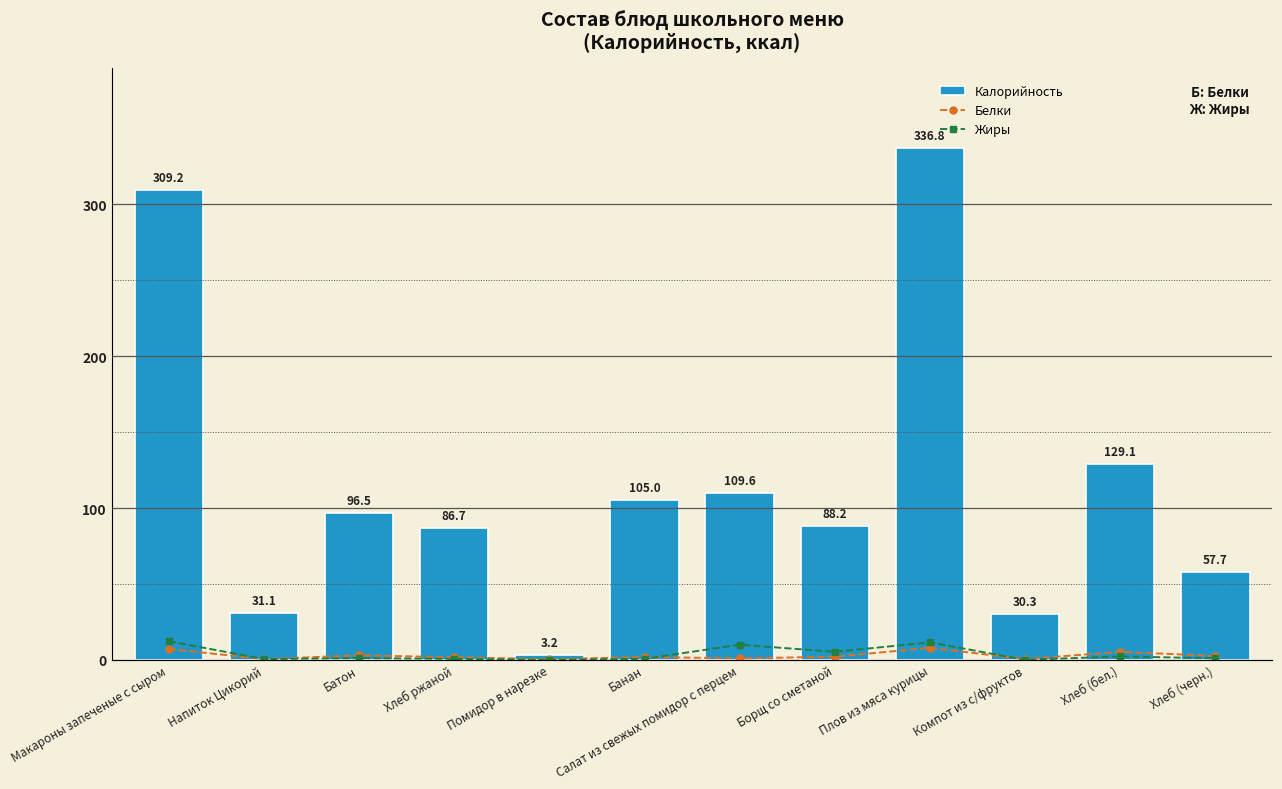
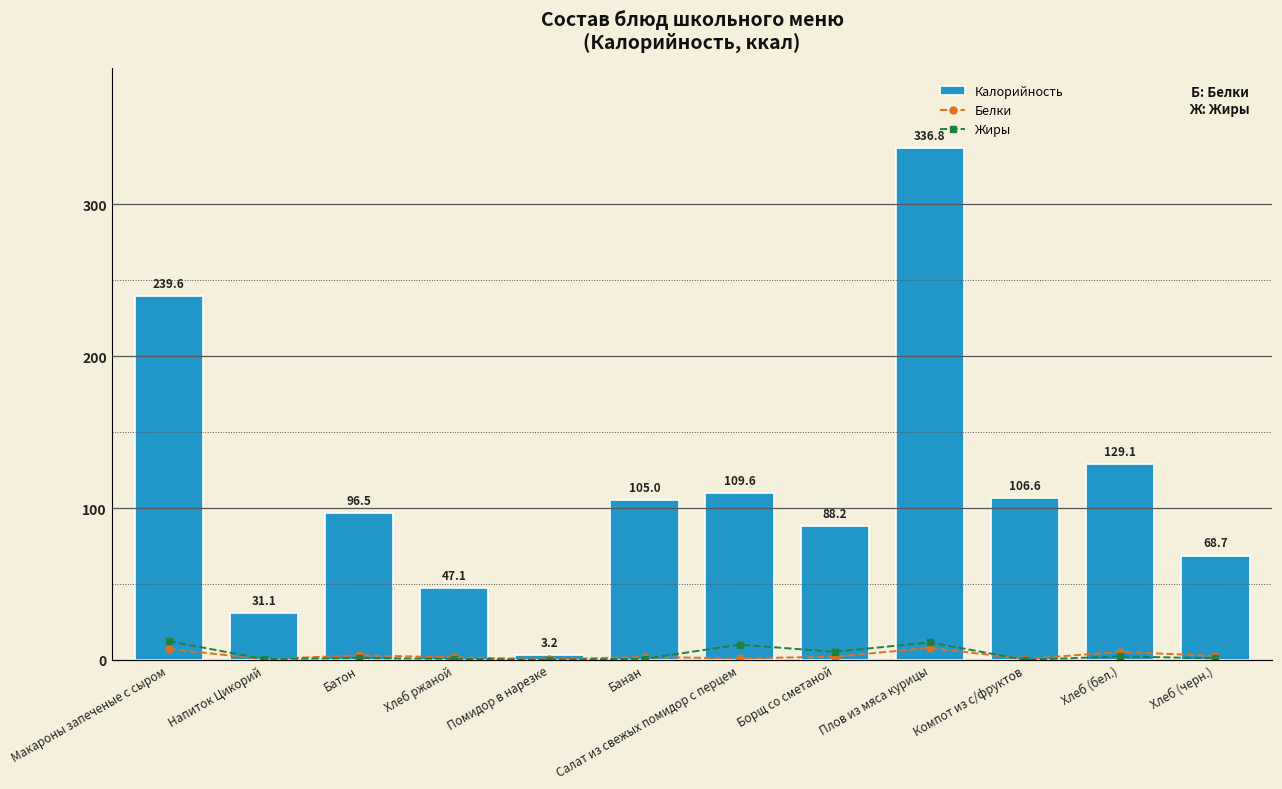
Калорийность, Макароны запеченые с сыром: 309.2 -> 239.6
Калорийность, Хлеб ржаной: 86.7 -> 47.1
Калорийность, Компот из с/фруктов: 30.3 -> 106.6
Калорийность, Хлеб (черн.): 57.7 -> 68.7
